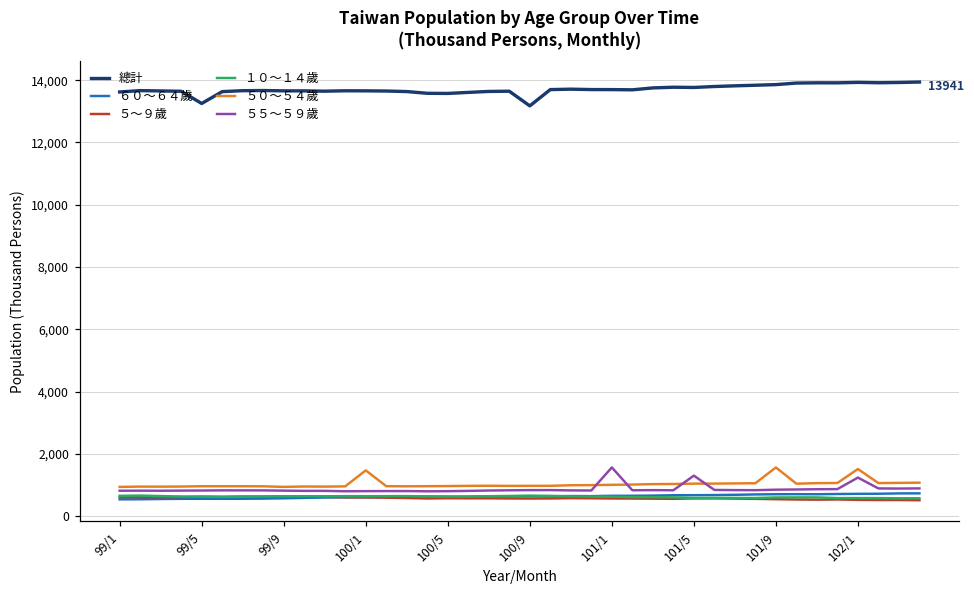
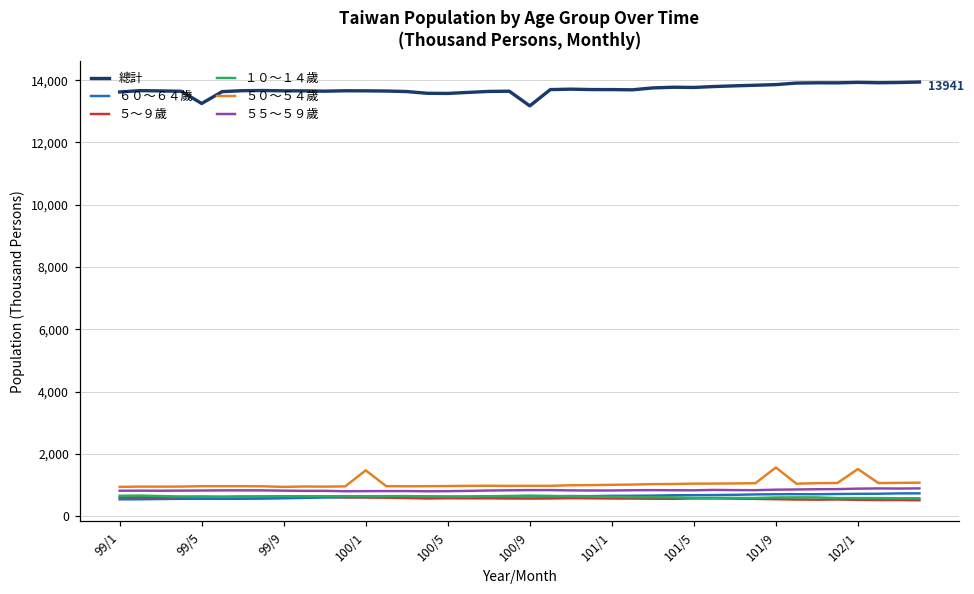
５５～５９歲, 101/1: 1,600 -> 800
５５～５９歲, 101/5: 1,300 -> 800
５５～５９歲, 102/1: 1,200 -> 900
